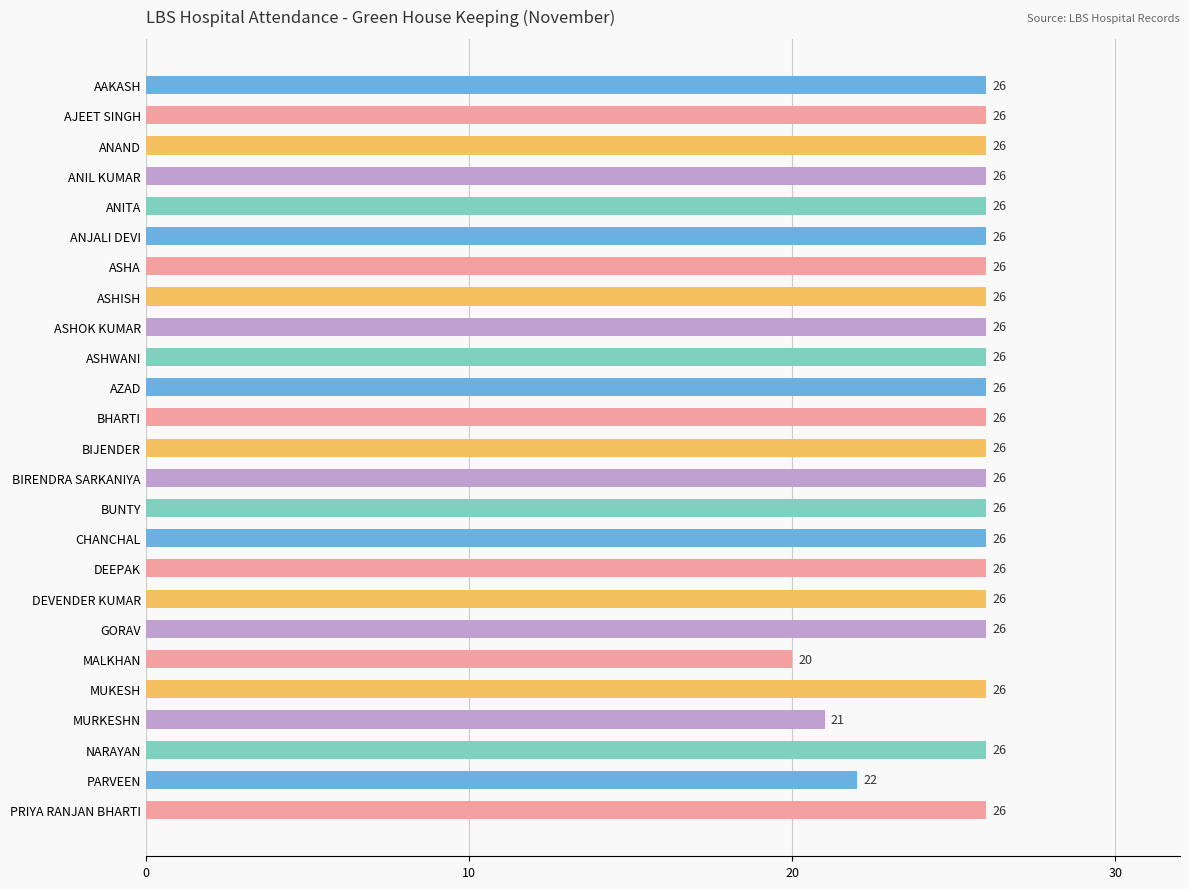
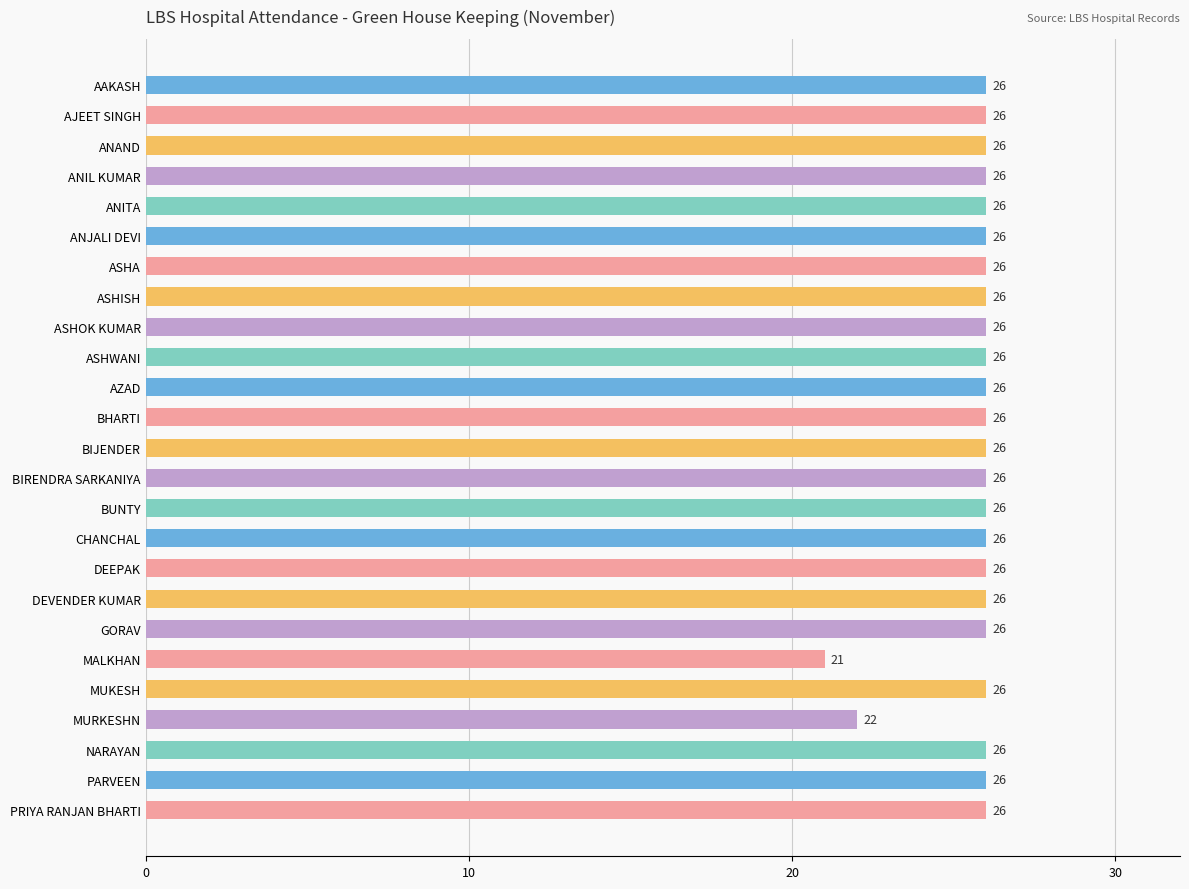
MALKHAN: 20 -> 21
MURKESHN: 21 -> 22
PARVEEN: 22 -> 26
